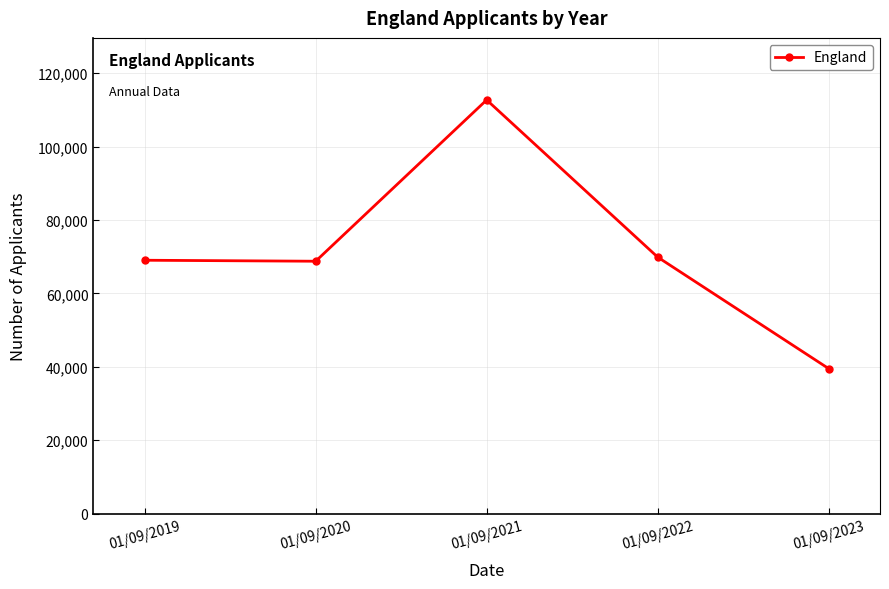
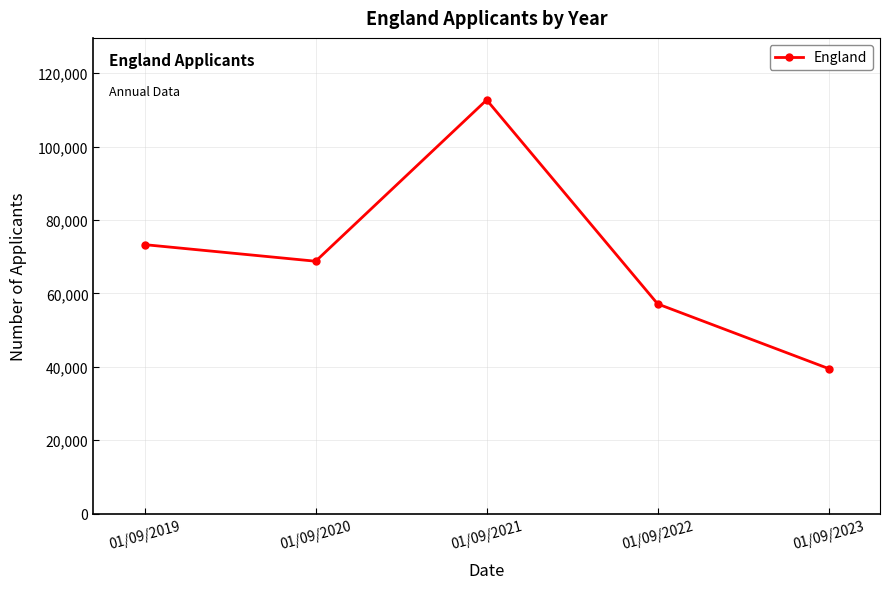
01/09/2019: 69,000 -> 73,000
01/09/2022: 70,000 -> 57,000
